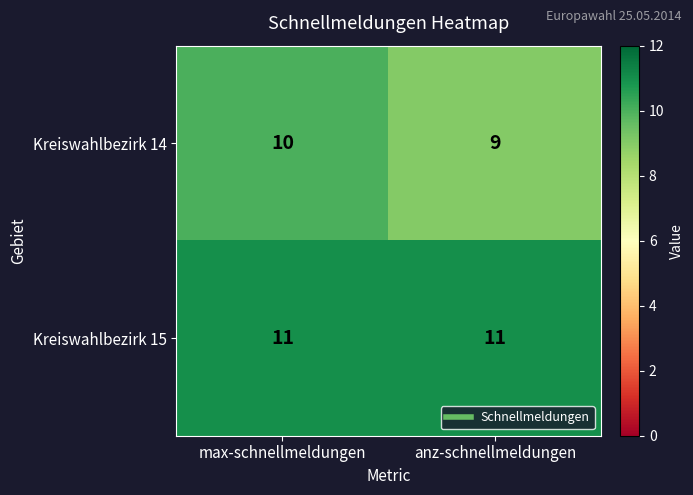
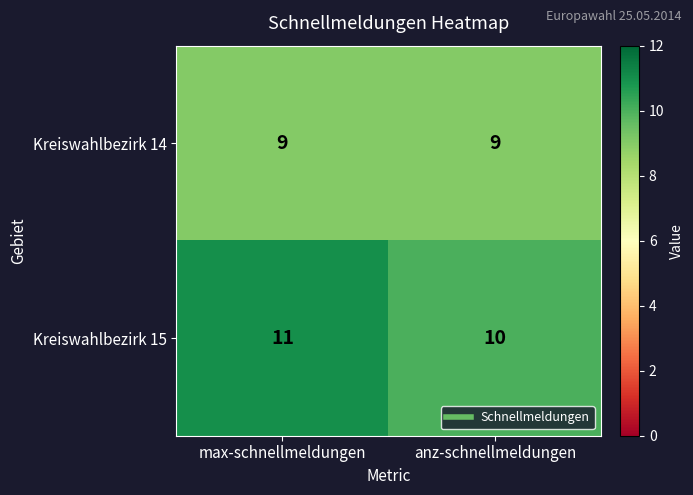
Kreiswahlbezirk 14, max-schnellmeldungen: 10 -> 9
Kreiswahlbezirk 15, anz-schnellmeldungen: 11 -> 10
